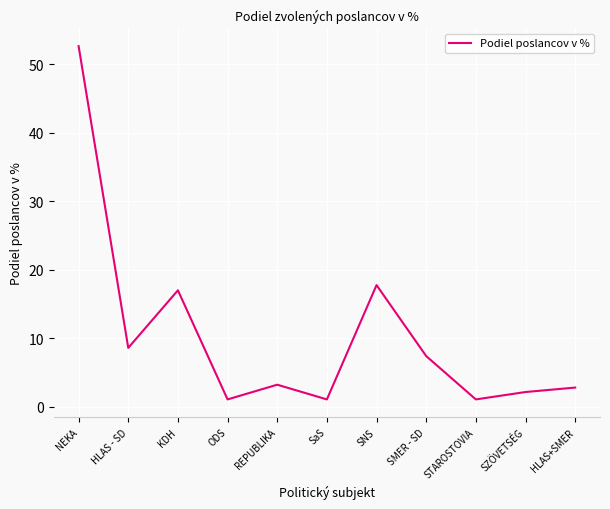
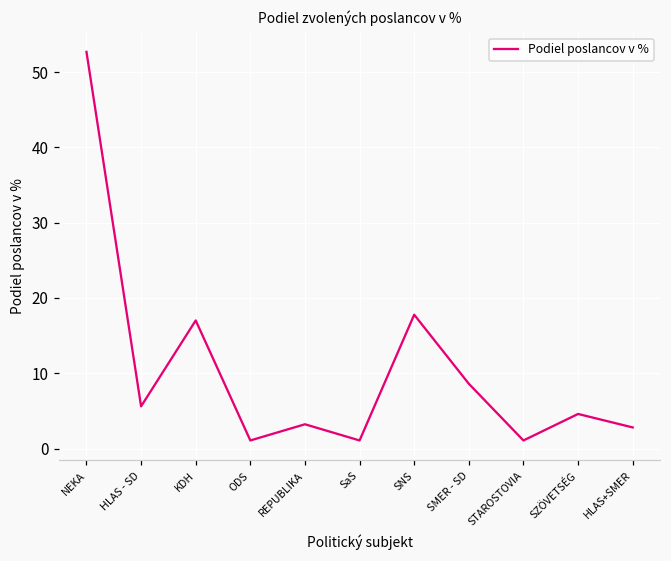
HLAS - SD: 9 -> 6
SMER - SD: 7 -> 9
SZÖVETSÉG: 2 -> 5
